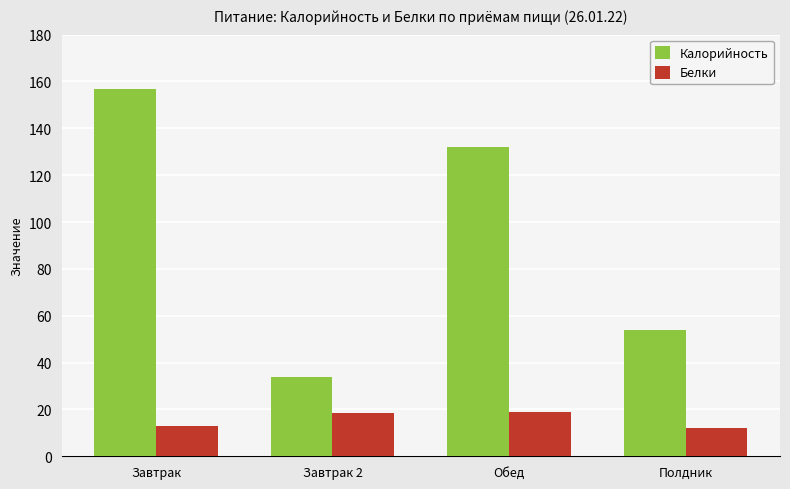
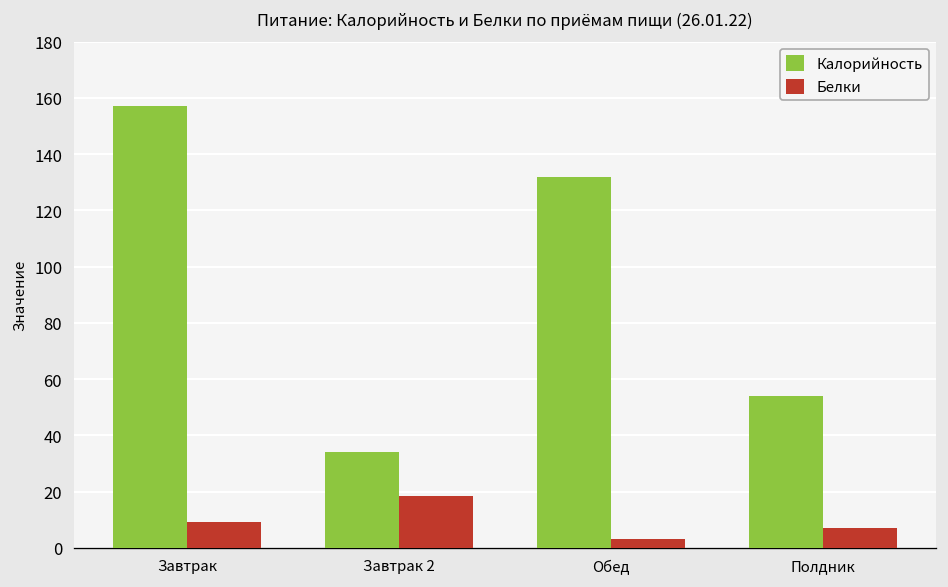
Белки, Завтрак: 13 -> 9
Белки, Обед: 19 -> 3
Белки, Полдник: 12 -> 7
